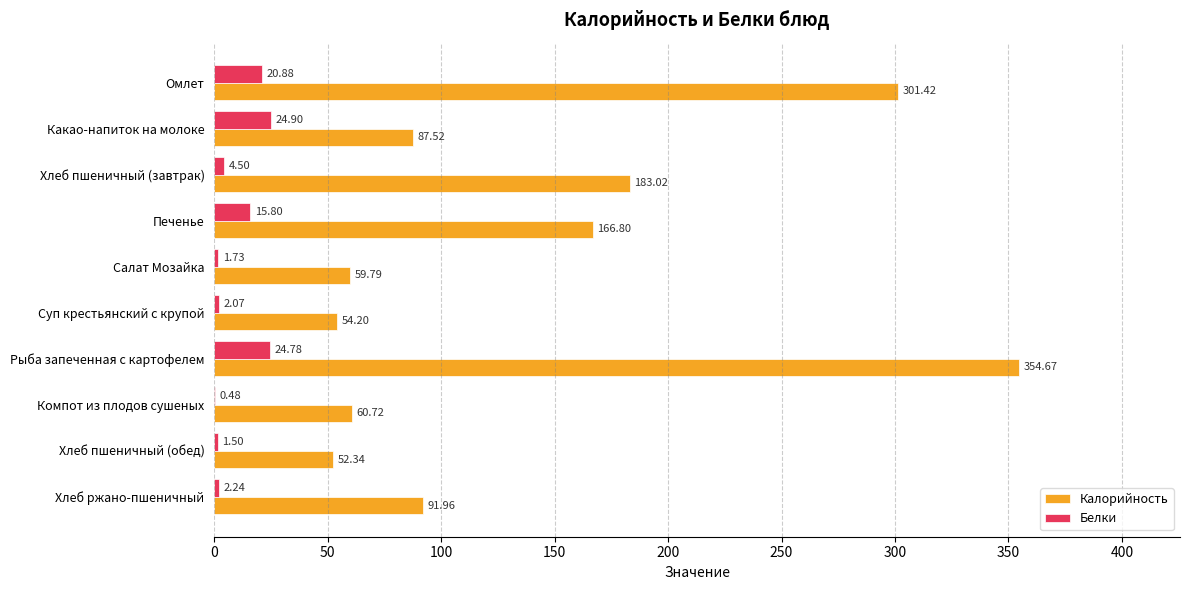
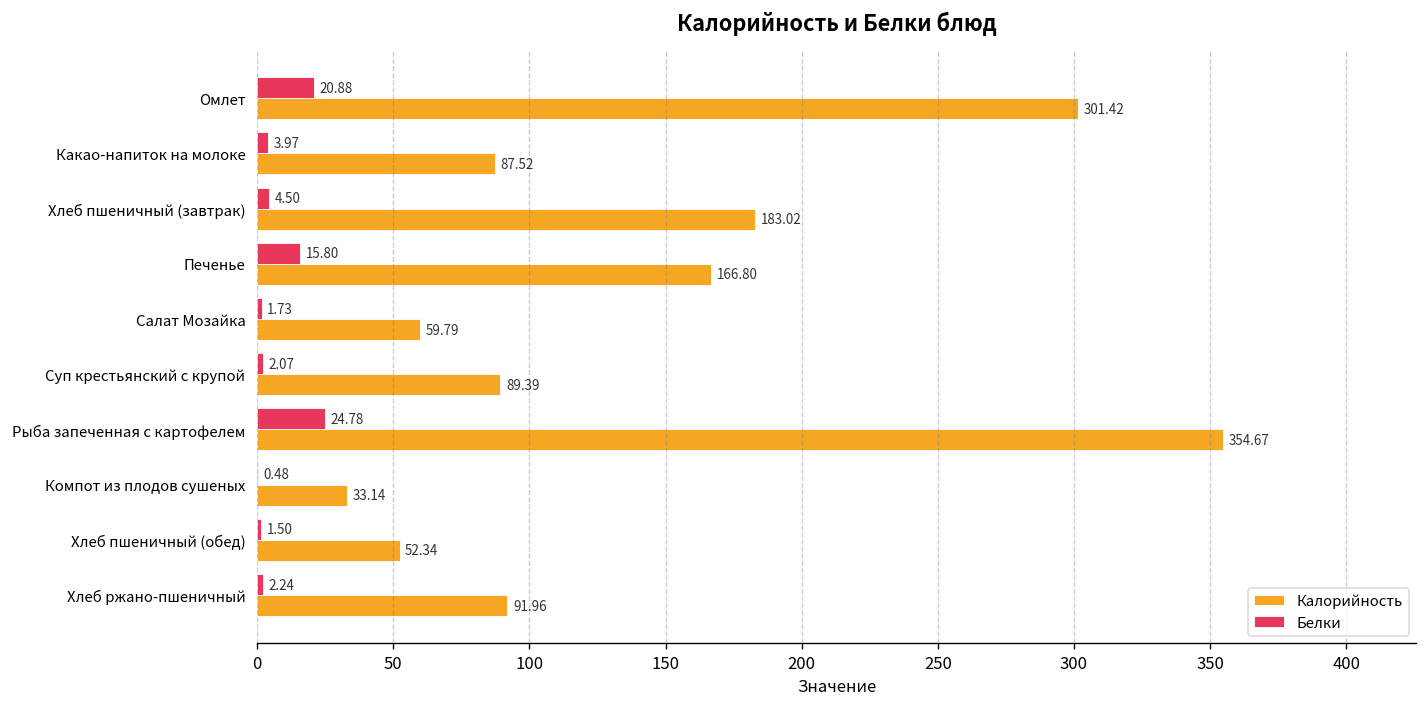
Белки, Какао-напиток на молоке: 24.90 -> 3.97
Калорийность, Суп крестьянский с крупой: 54.20 -> 89.39
Калорийность, Компот из плодов сушеных: 60.72 -> 33.14
